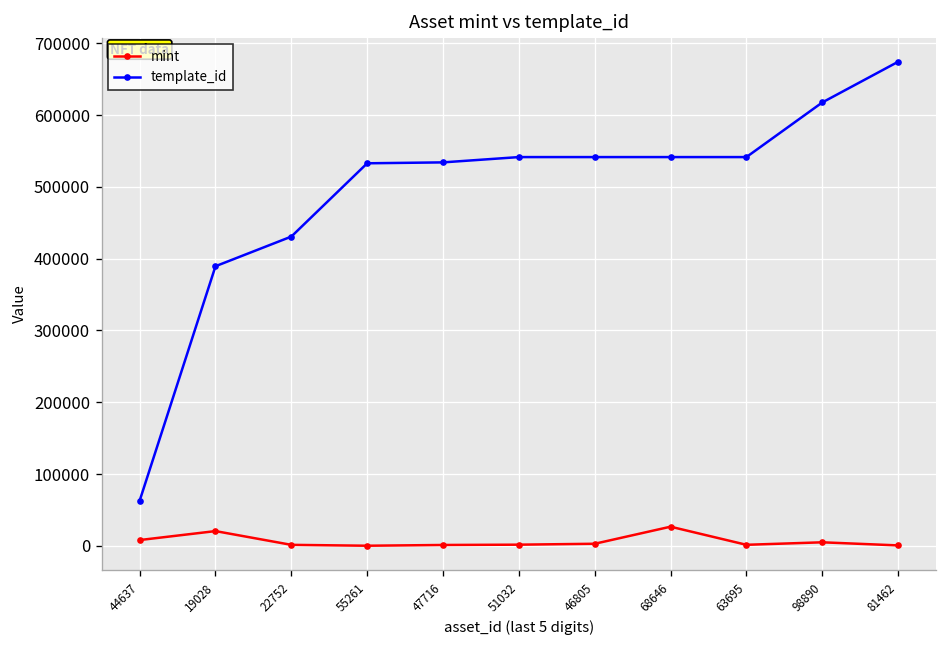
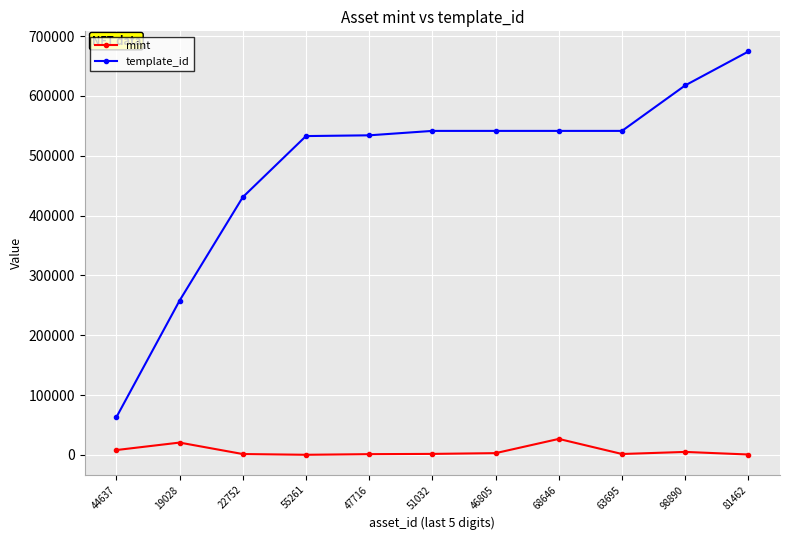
template_id, 19028: 390000 -> 260000
